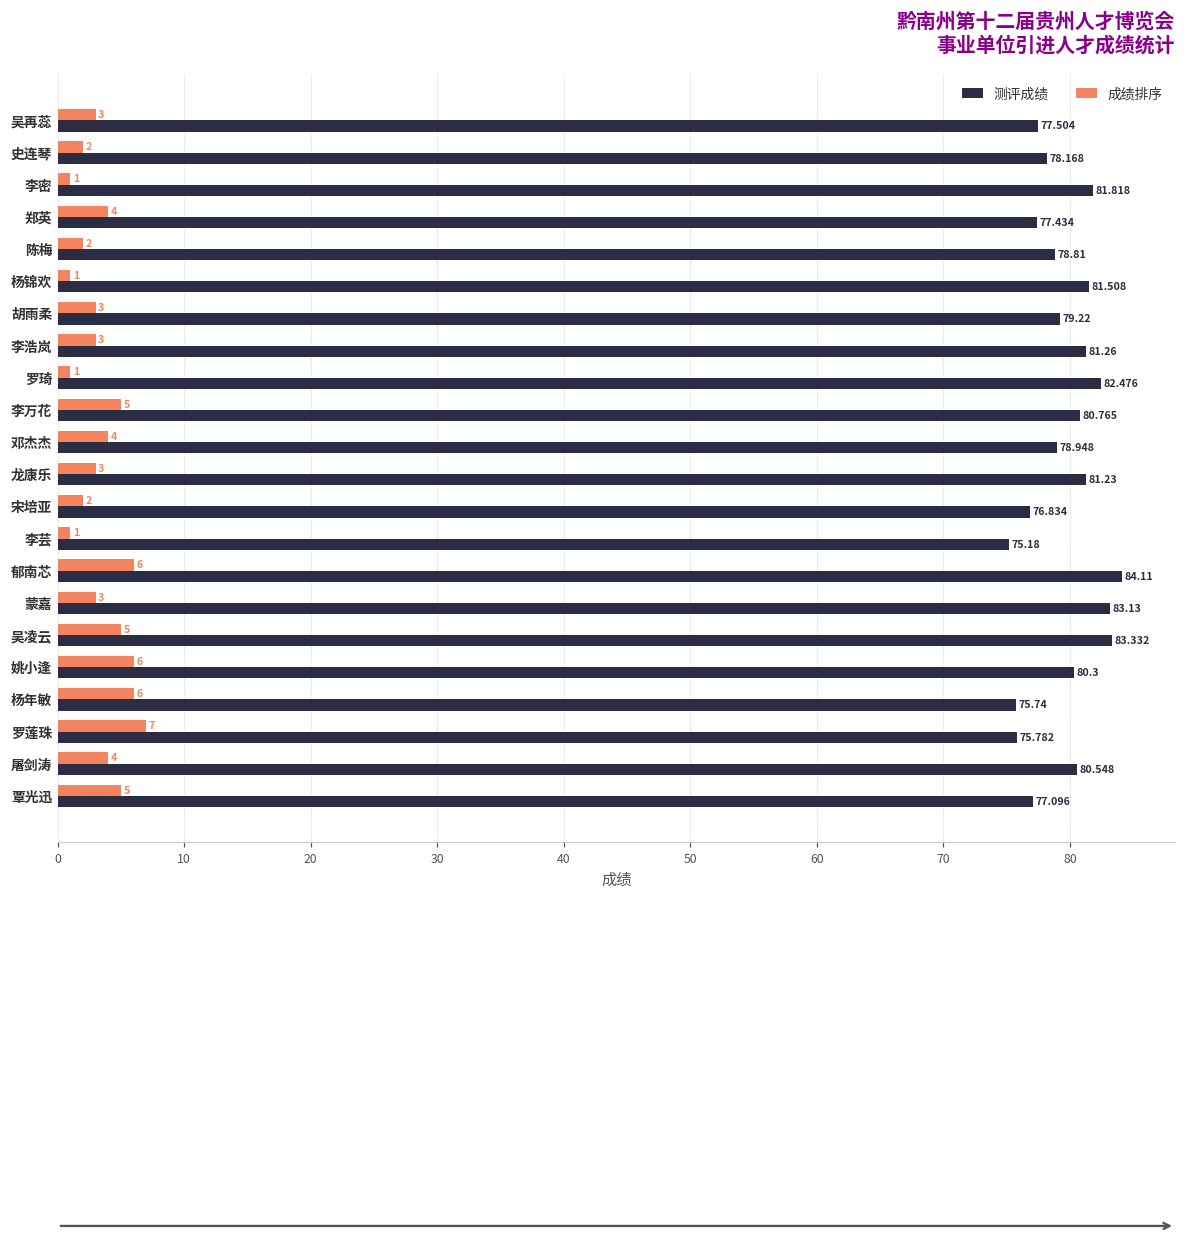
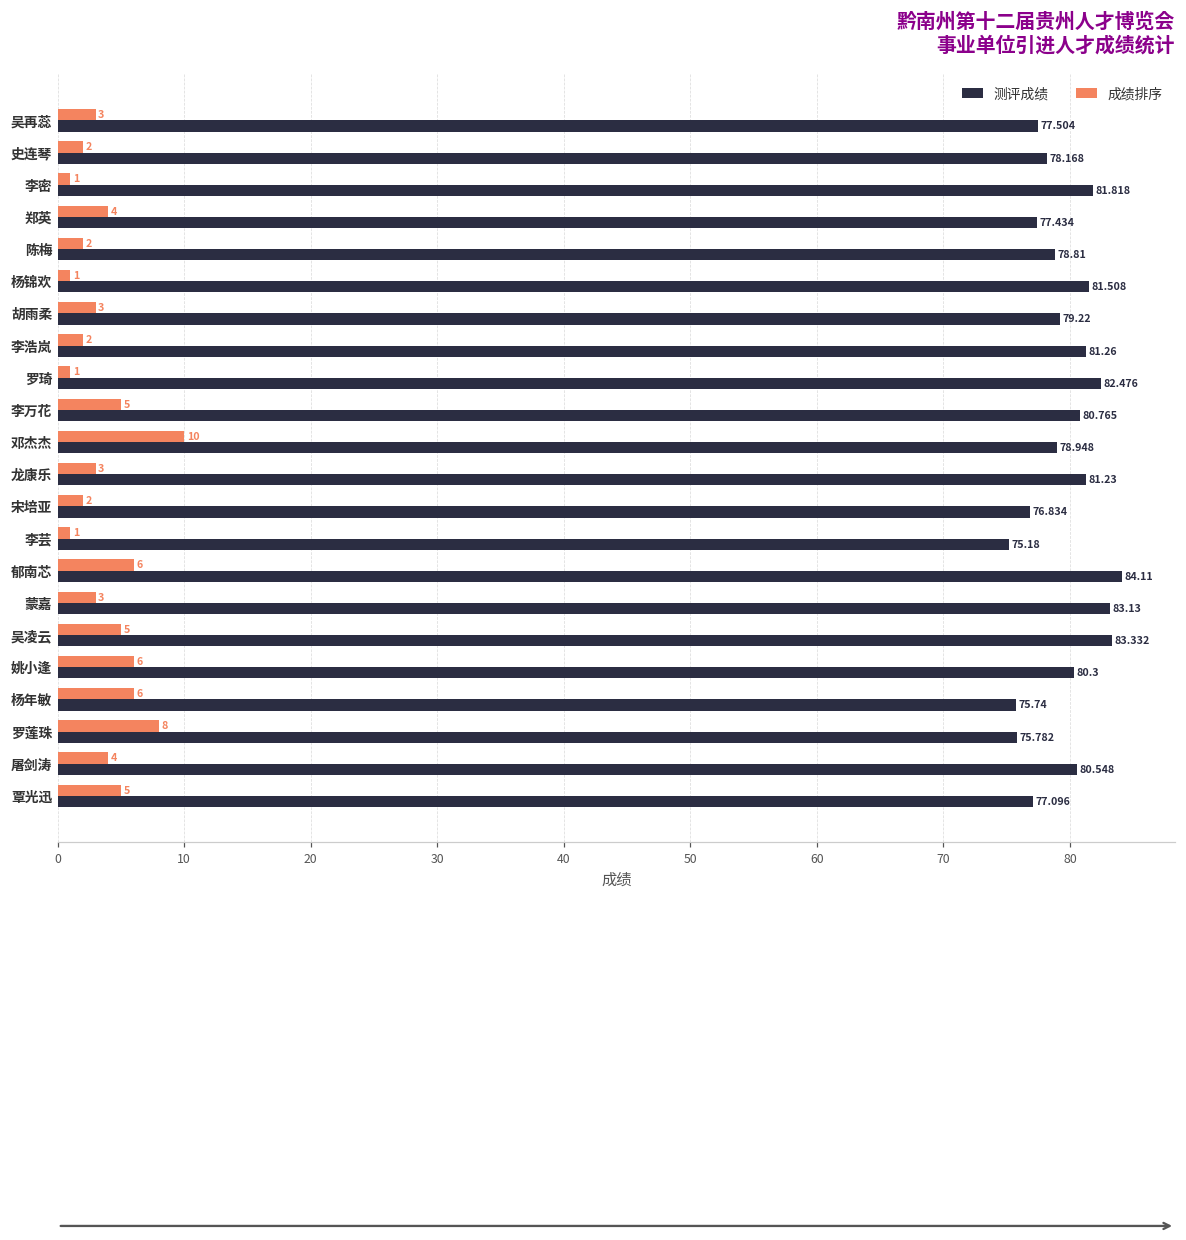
成绩排序, 李浩岚: 3 -> 2
成绩排序, 邓杰杰: 4 -> 10
成绩排序, 罗莲珠: 7 -> 8
